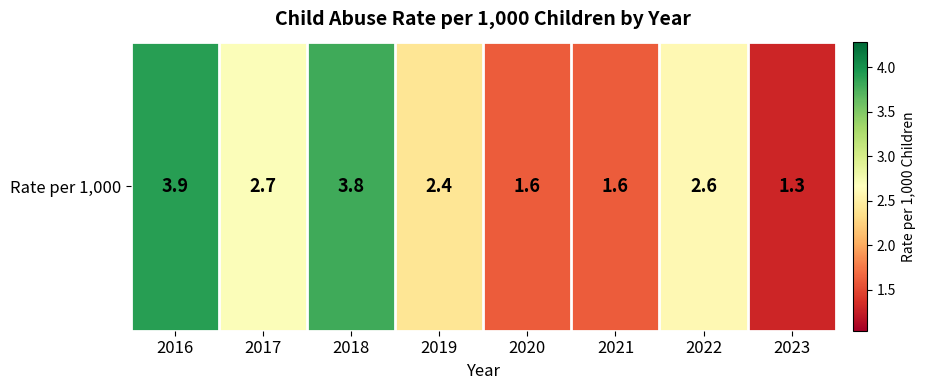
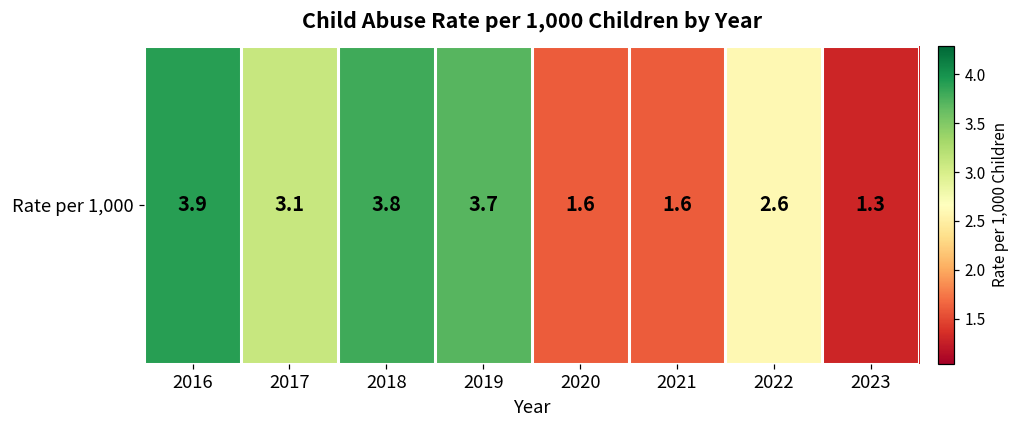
Rate per 1,000, 2017: 2.7 -> 3.1
Rate per 1,000, 2019: 2.4 -> 3.7
